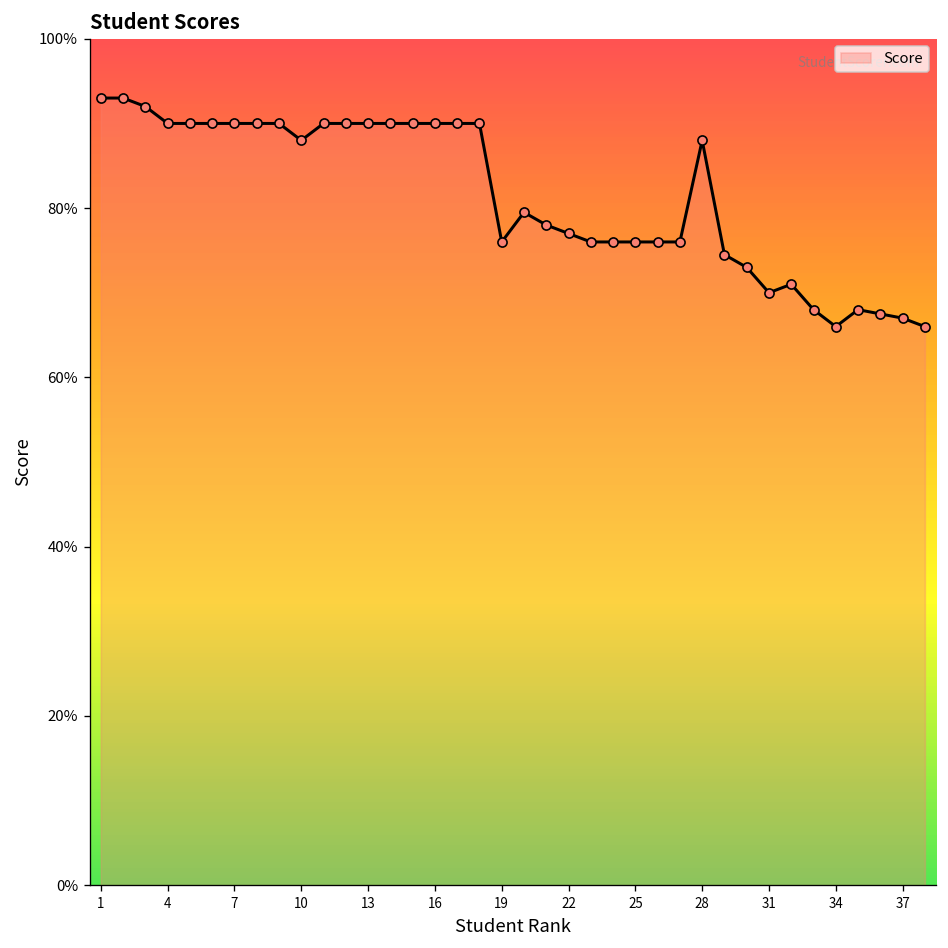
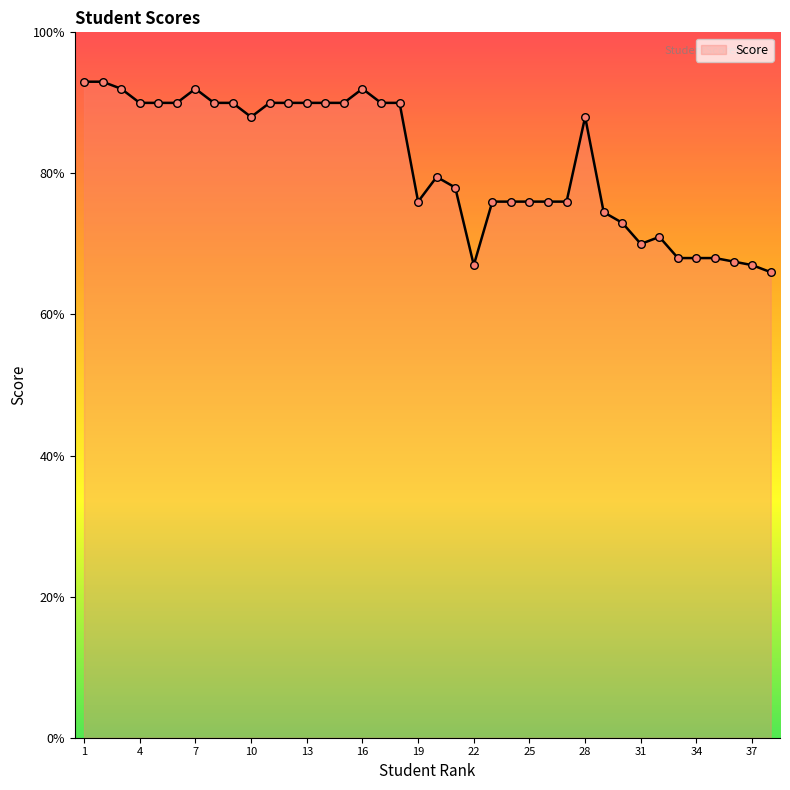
7: 90% -> 92%
16: 90% -> 92%
22: 77% -> 67%
34: 66% -> 68%
